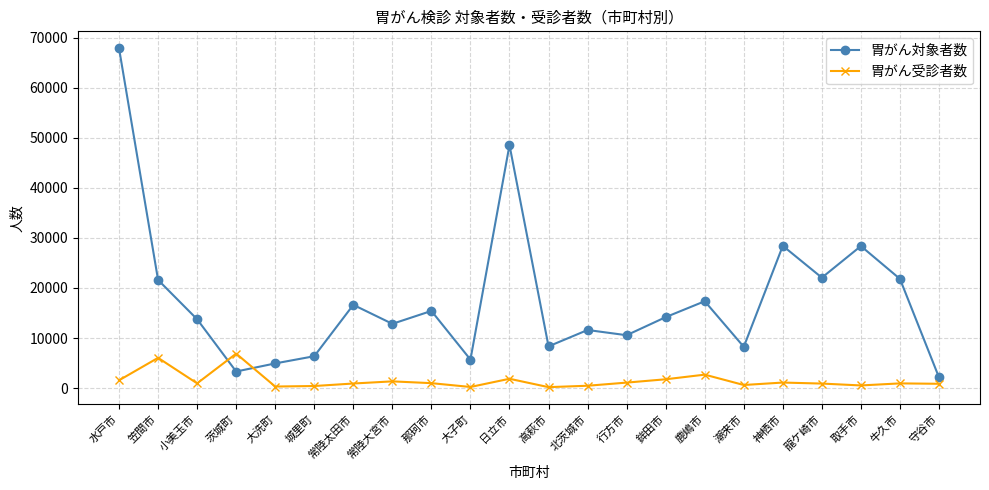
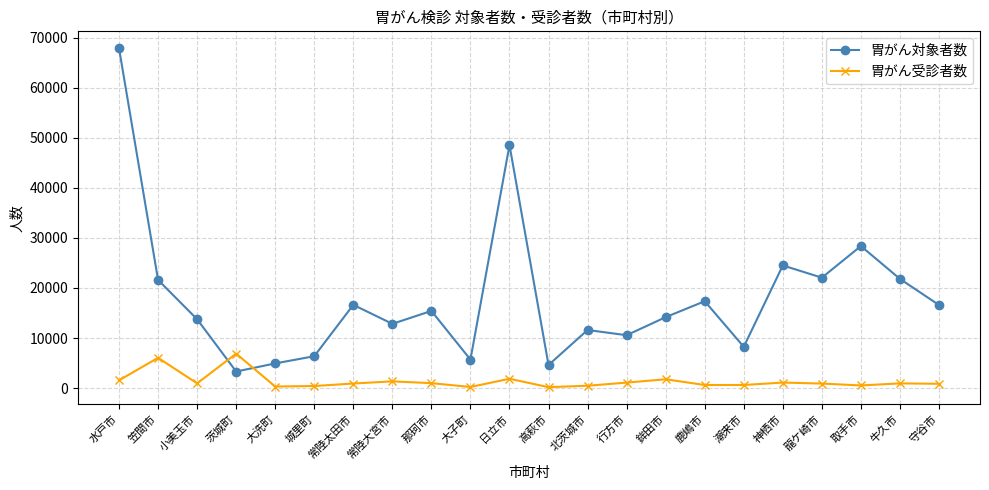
胃がん対象者数, 高萩市: 8000 -> 5000
胃がん受診者数, 鹿嶋市: 3000 -> 1000
胃がん対象者数, 神栖市: 28000 -> 25000
胃がん対象者数, 守谷市: 2000 -> 17000
